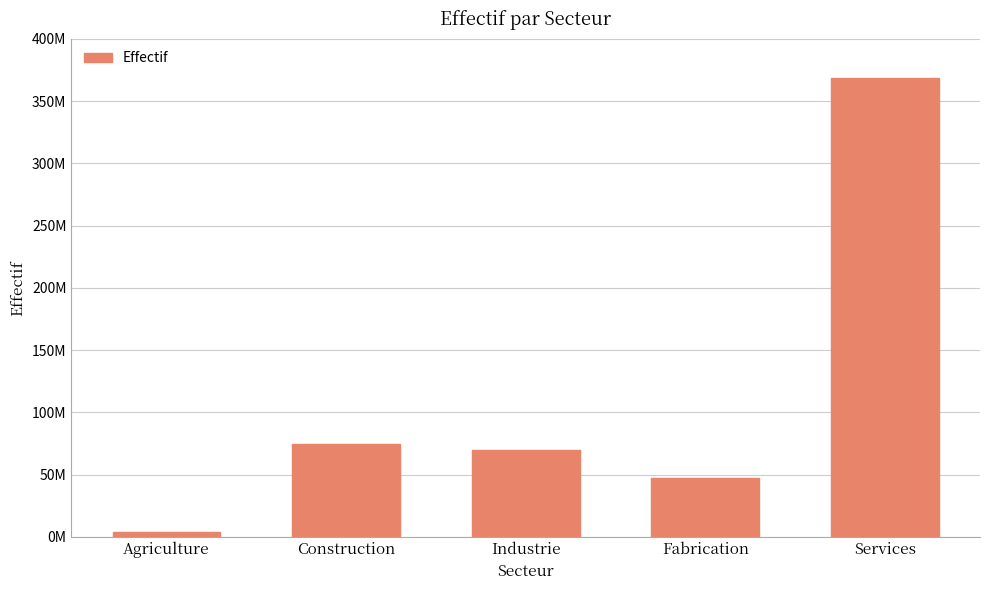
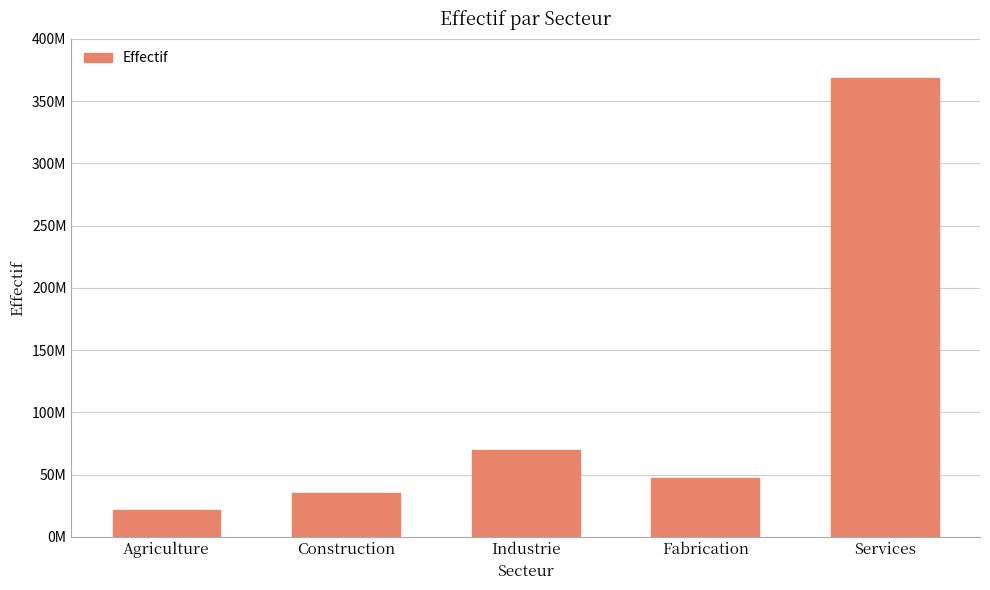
Agriculture: 4000000 -> 21000000
Construction: 75000000 -> 35000000
